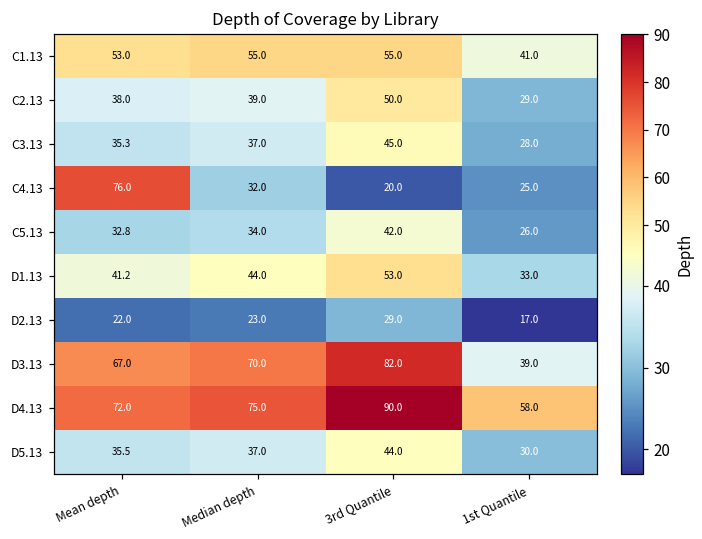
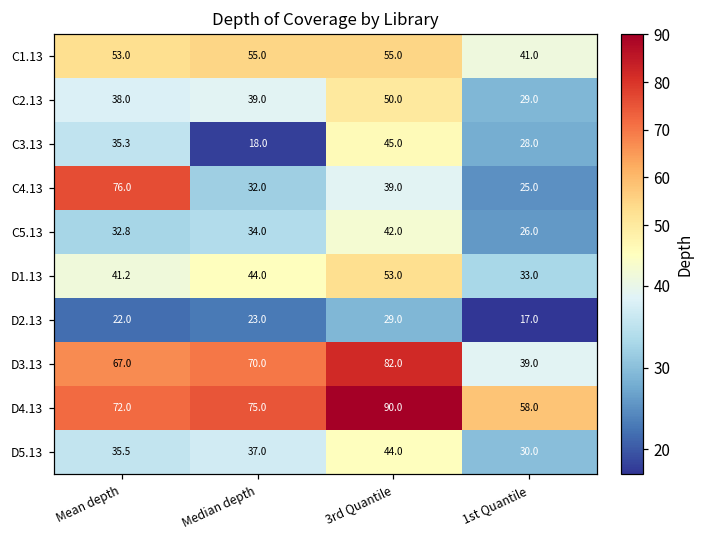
C3.13, Median depth: 37.0 -> 18.0
C4.13, 3rd Quantile: 20.0 -> 39.0
